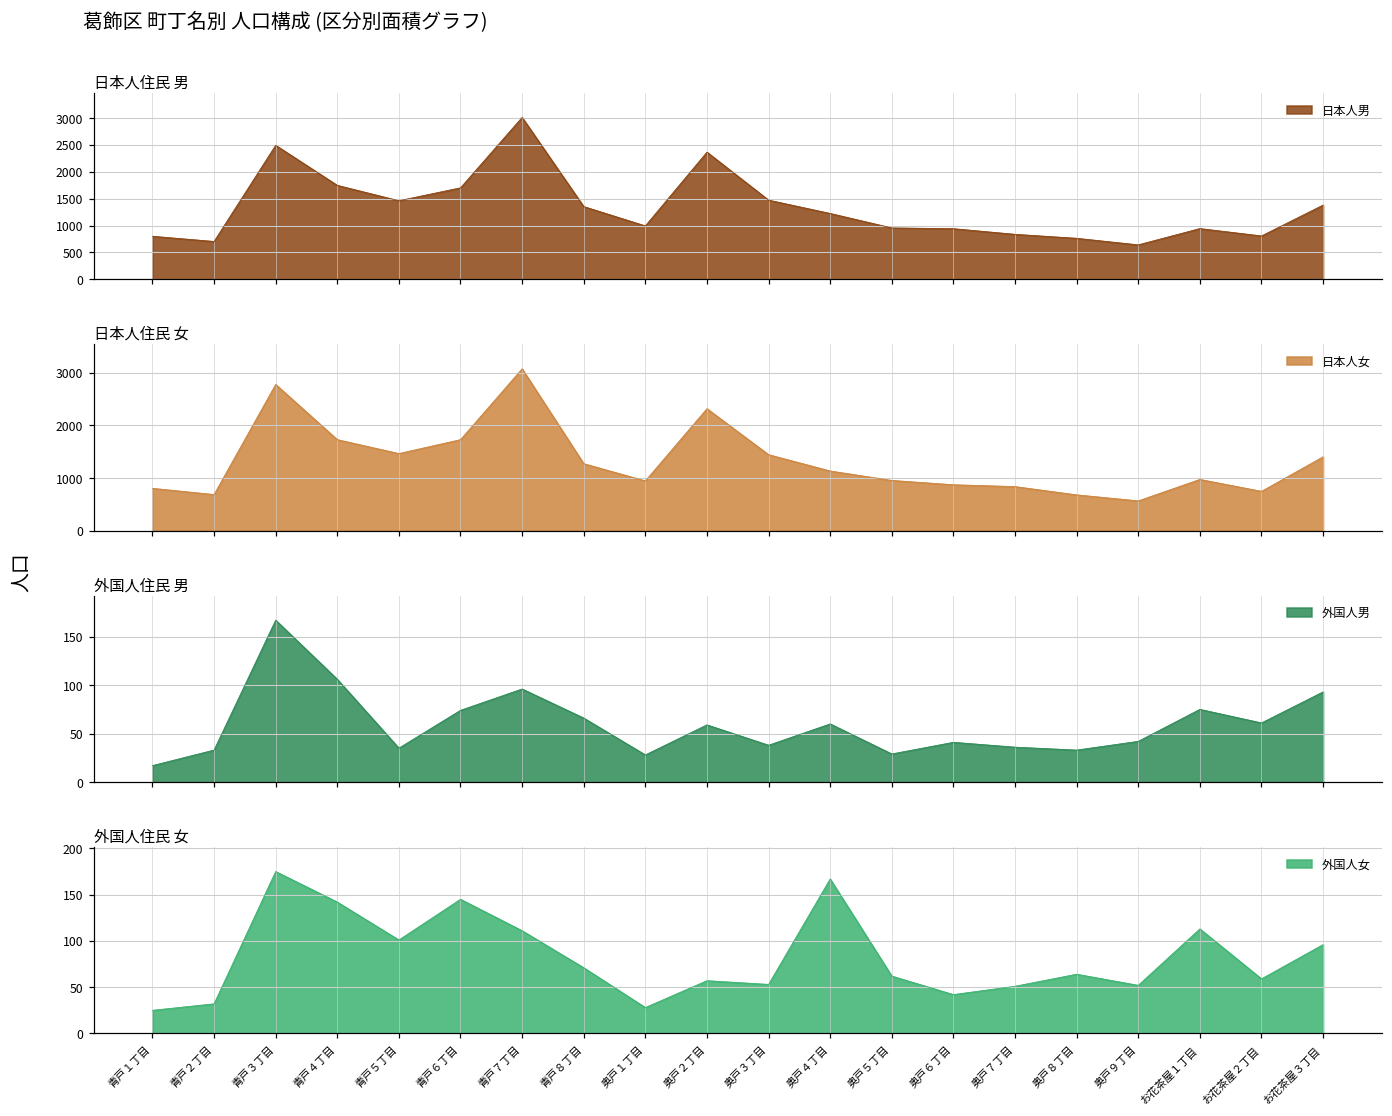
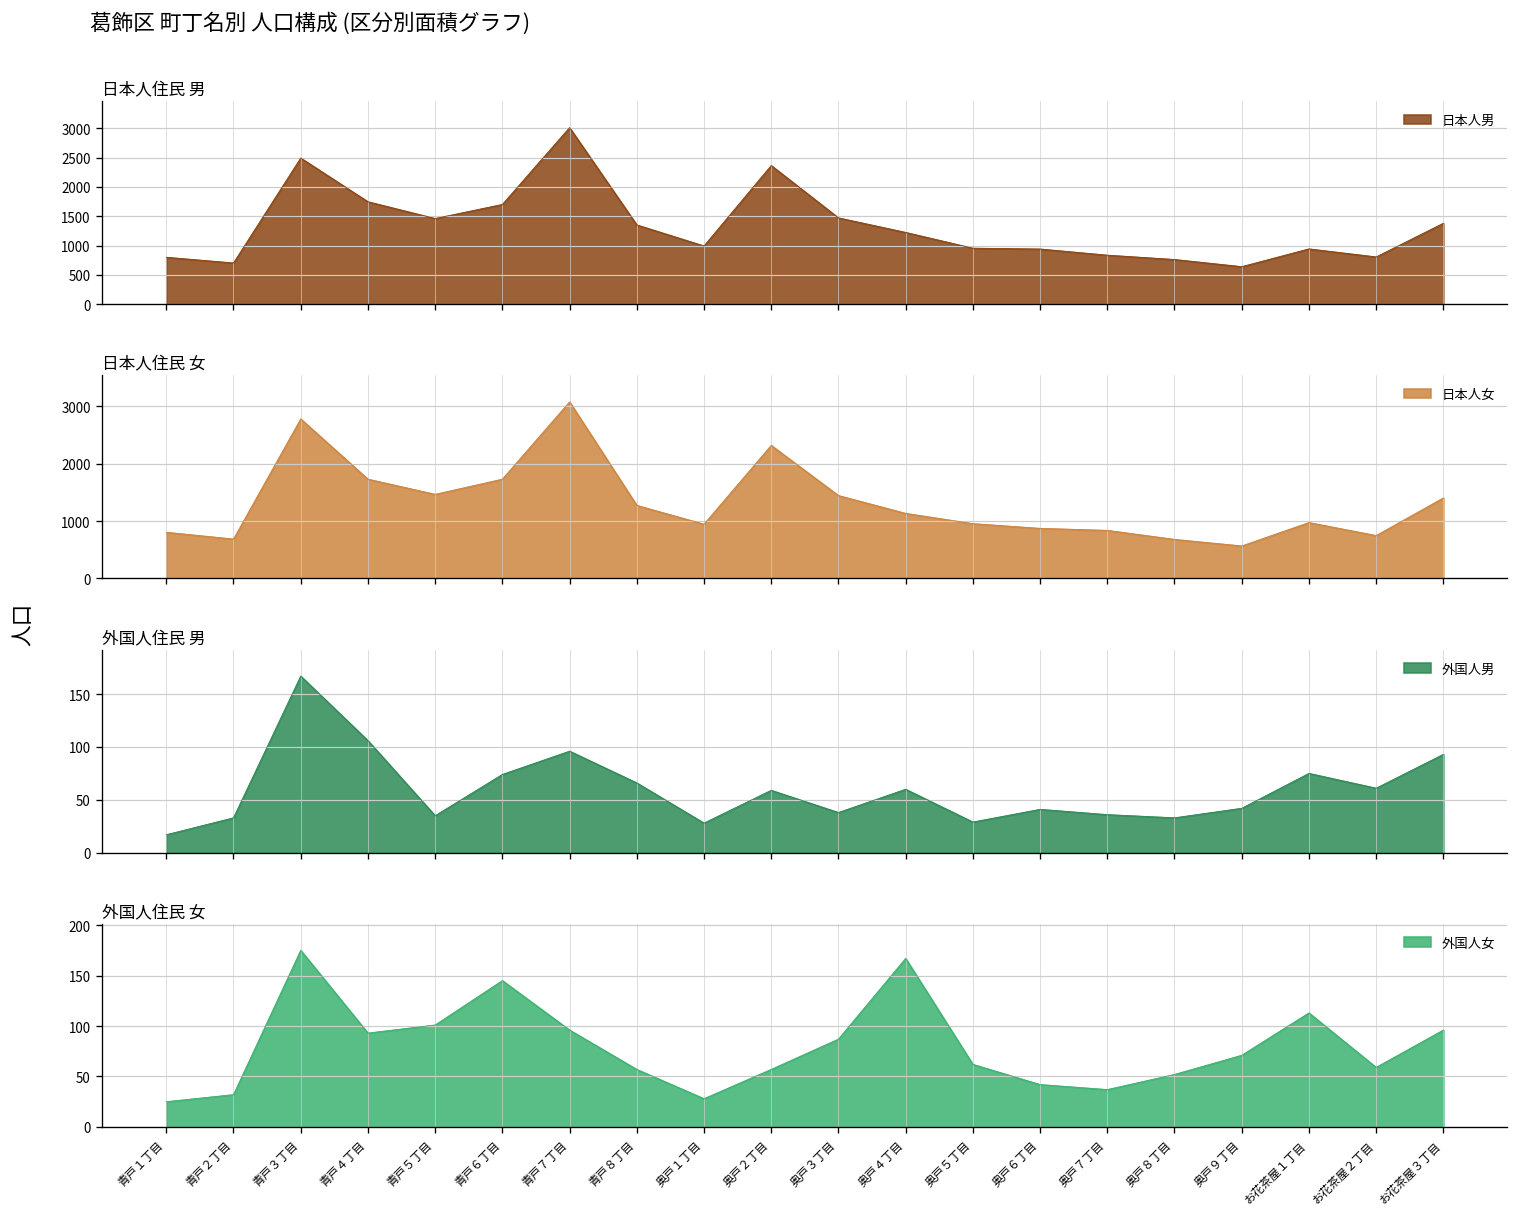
外国人住民 女, 青戸４丁目: 140 -> 90
外国人住民 女, 青戸７丁目: 110 -> 100
外国人住民 女, 青戸８丁目: 70 -> 60
外国人住民 女, 奥戸３丁目: 50 -> 90
外国人住民 女, 奥戸７丁目: 50 -> 40
外国人住民 女, 奥戸８丁目: 60 -> 50
外国人住民 女, 奥戸９丁目: 50 -> 70
